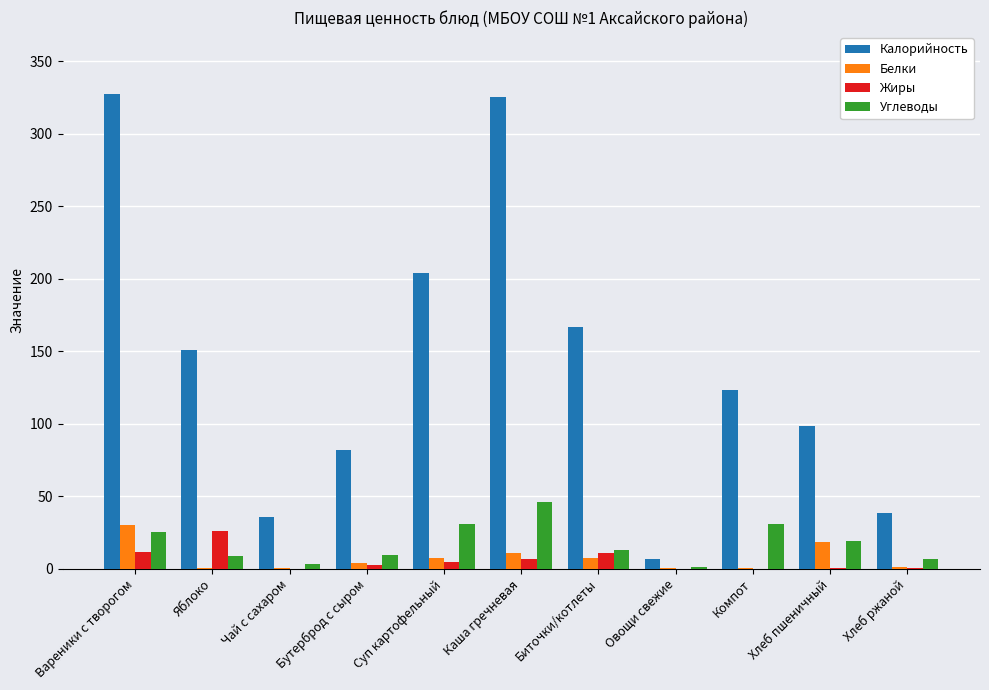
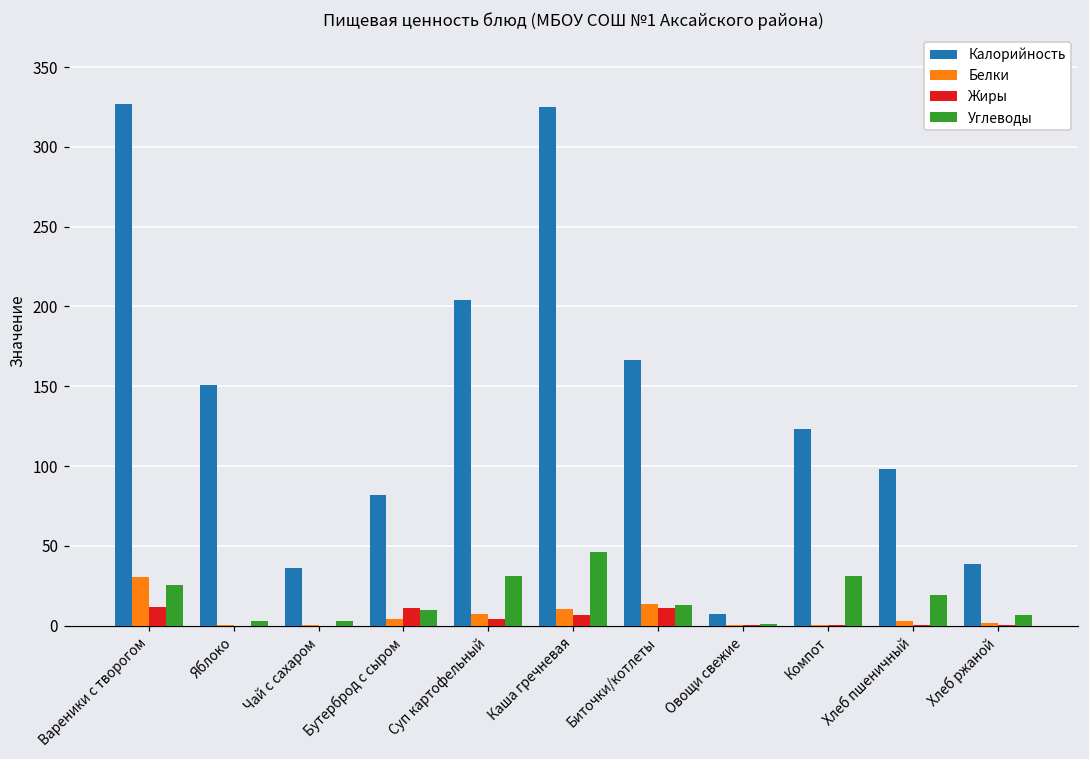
Жиры, Яблоко: 26 -> 0
Углеводы, Яблоко: 9 -> 3
Жиры, Бутерброд с сыром: 3 -> 11
Белки, Биточки/котлеты: 7 -> 14
Белки, Хлеб пшеничный: 19 -> 3
